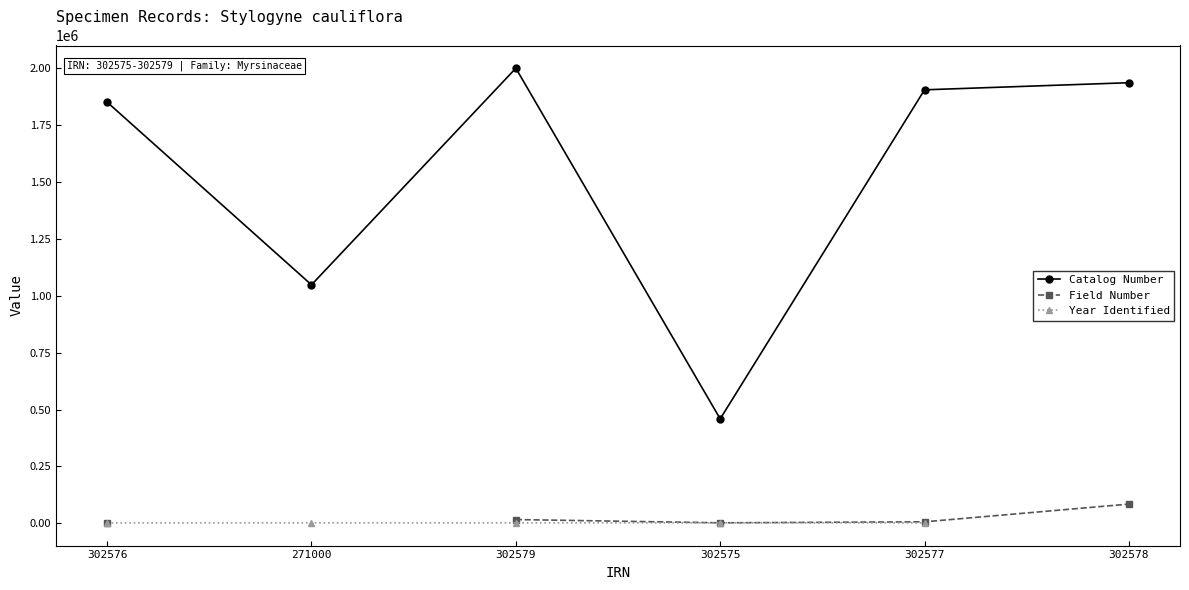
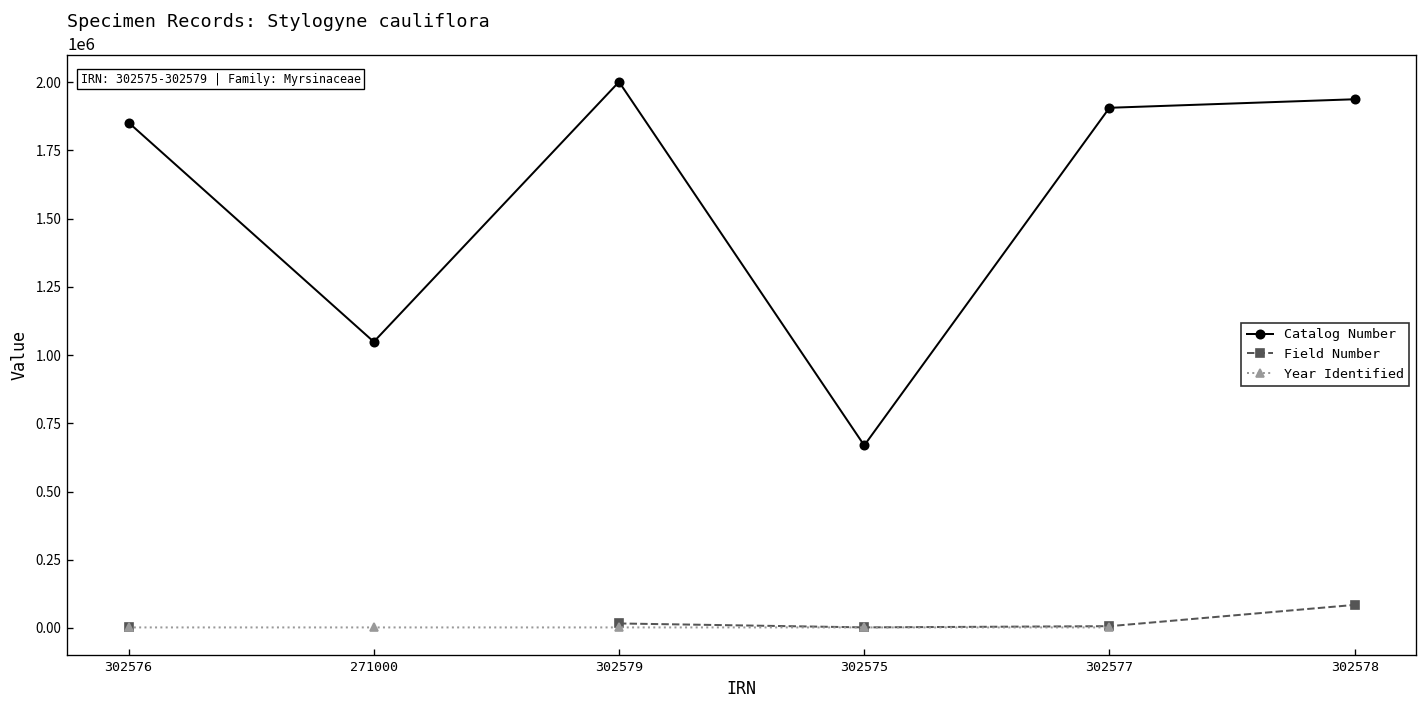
Catalog Number, 302575: 460000 -> 670000
